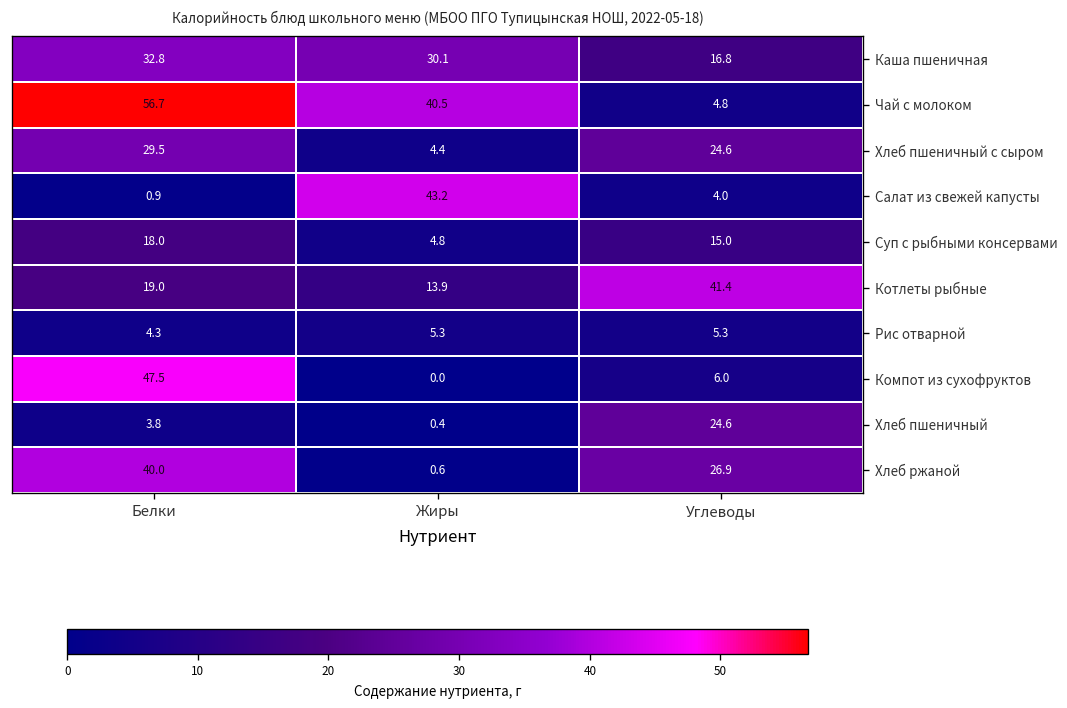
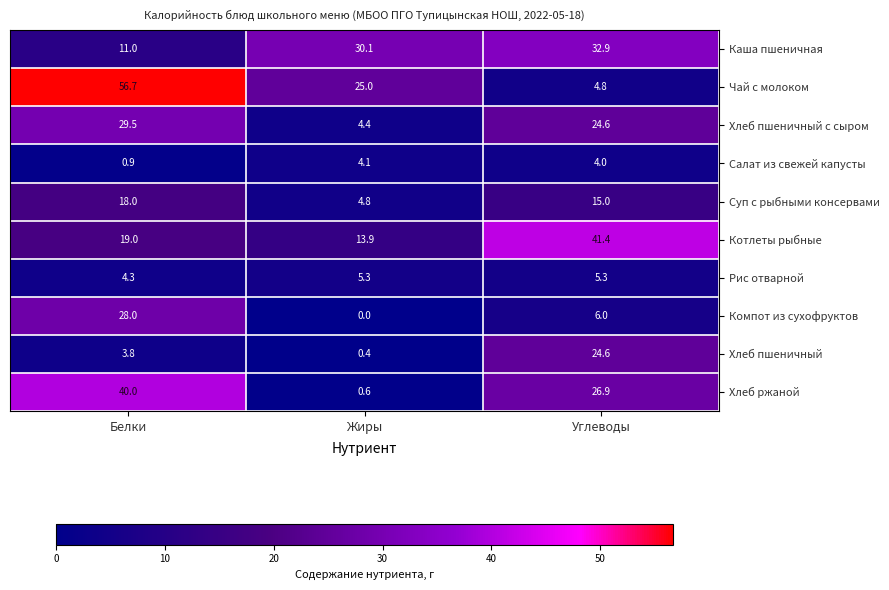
Каша пшеничная, Белки: 32.8 -> 11.0
Каша пшеничная, Углеводы: 16.8 -> 32.9
Чай с молоком, Жиры: 40.5 -> 25.0
Салат из свежей капусты, Жиры: 43.2 -> 4.1
Компот из сухофруктов, Белки: 47.5 -> 28.0
